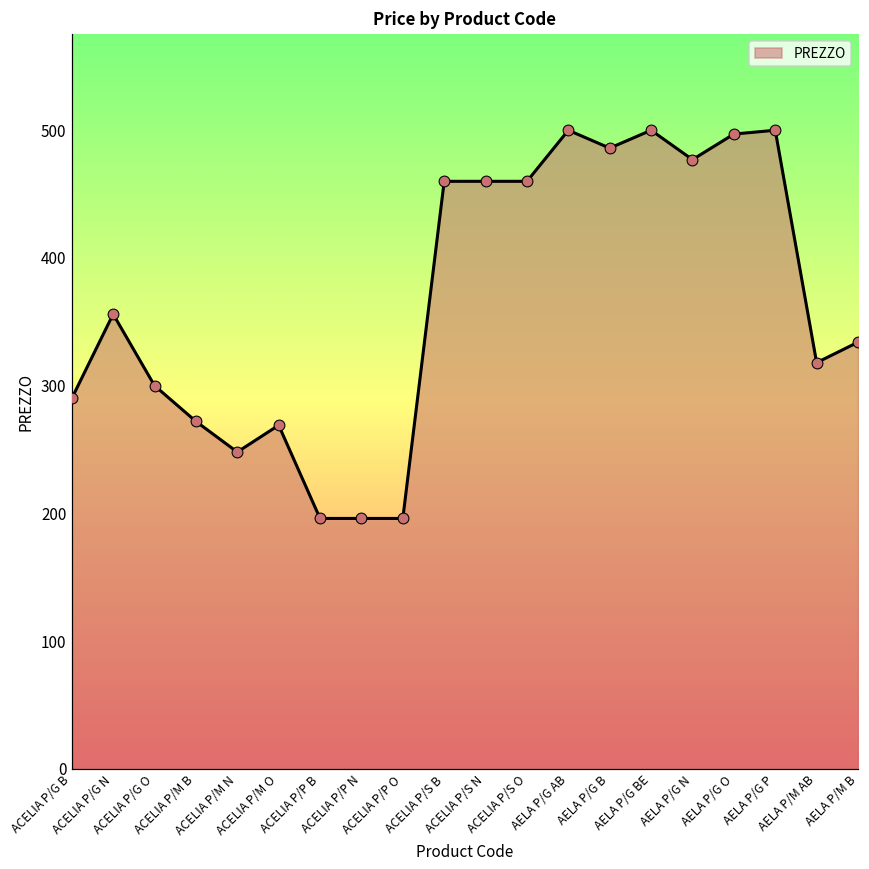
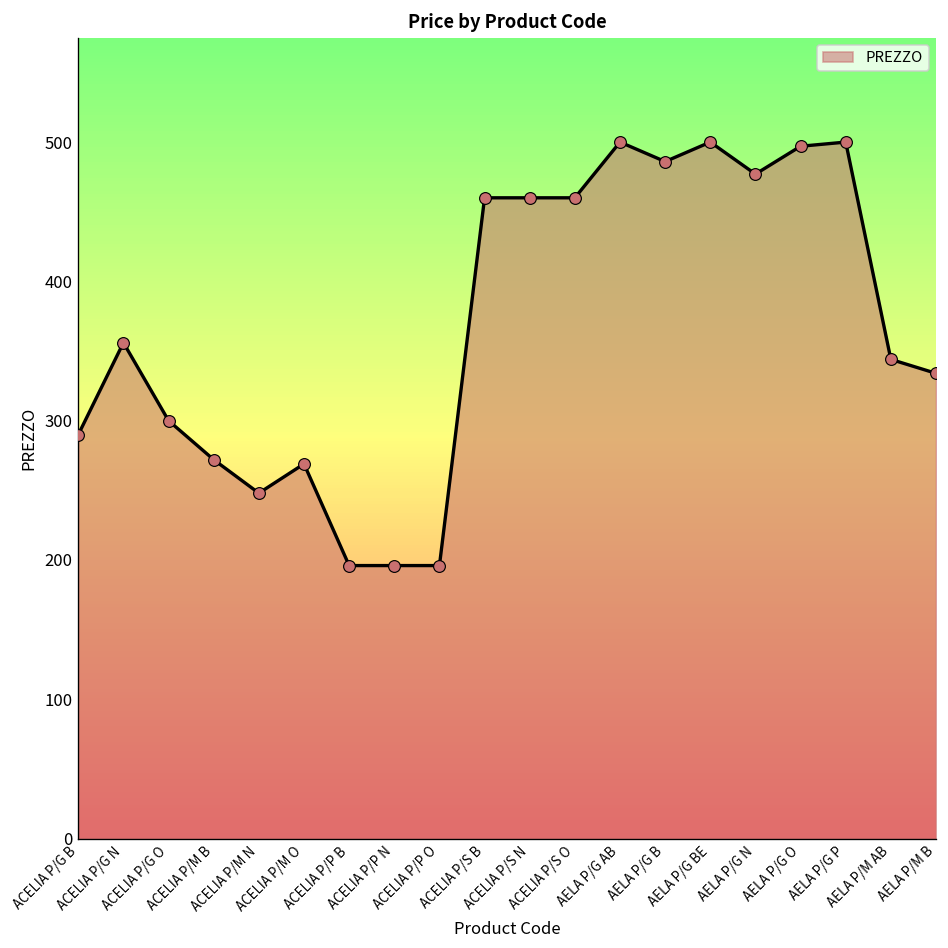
AELA P/M AB: 318 -> 344
